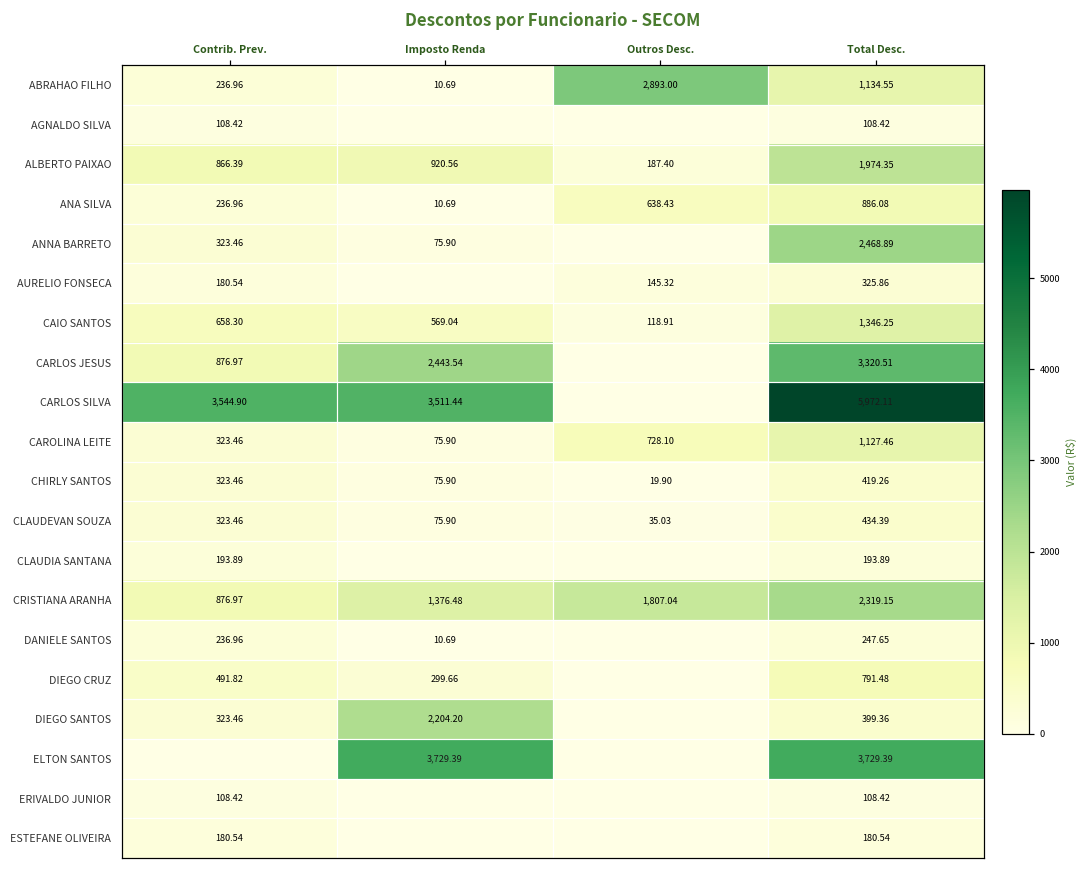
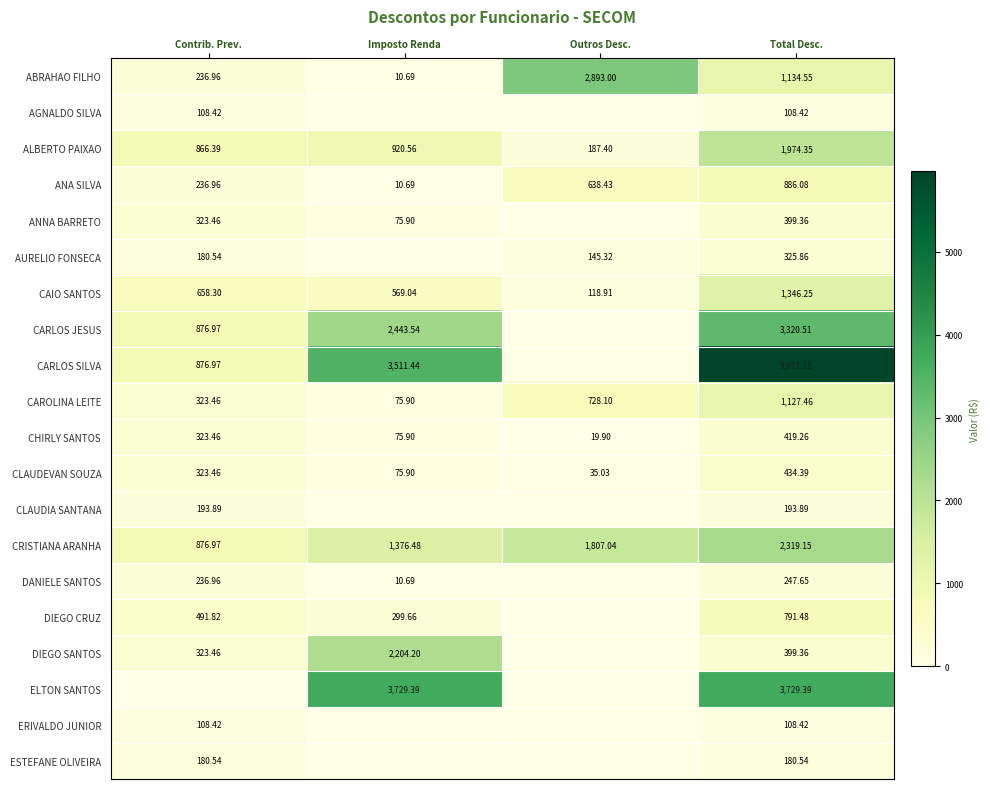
ANNA BARRETO, Total Desc.: 2,468.89 -> 399.36
CARLOS SILVA, Contrib. Prev.: 3,544.90 -> 876.97
